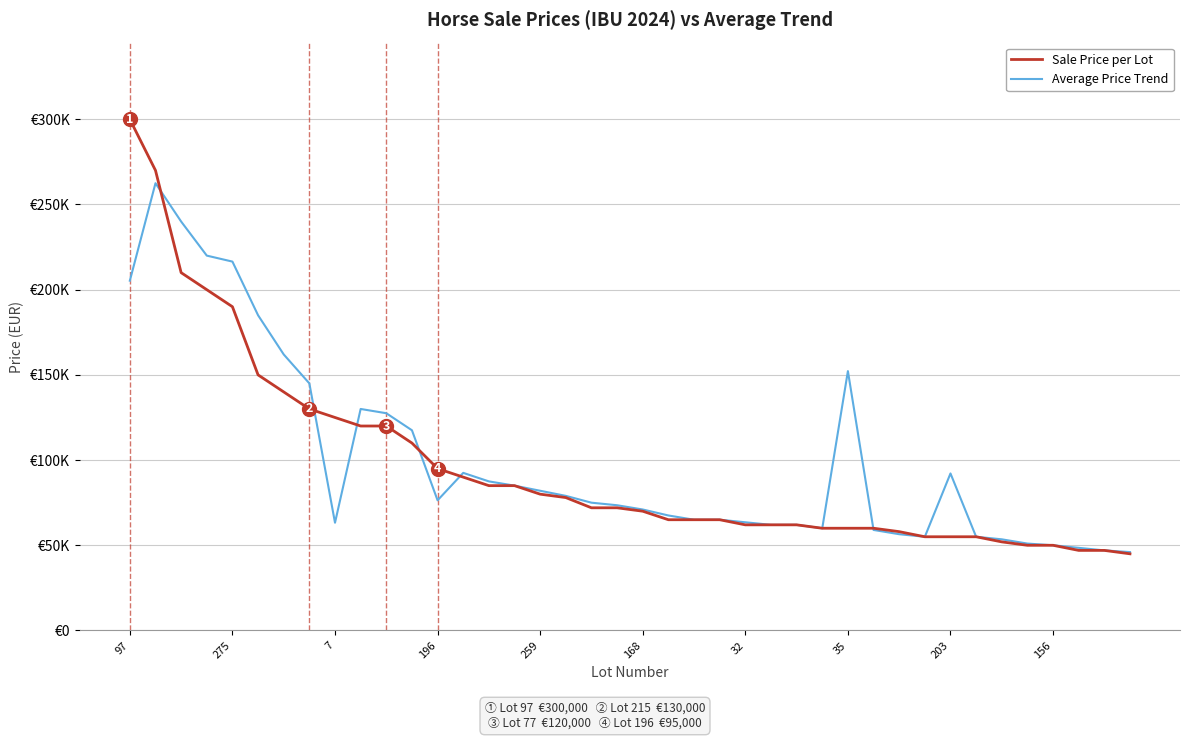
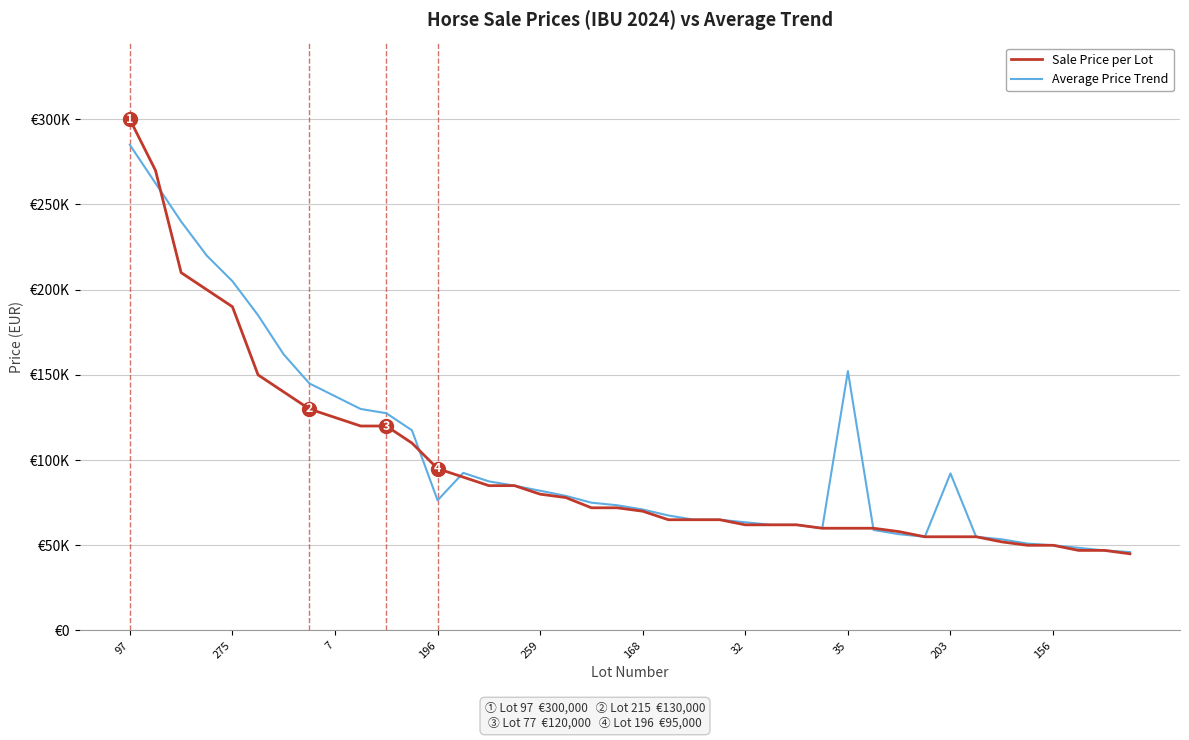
Average Price Trend, 97: €205000 -> €285000
Average Price Trend, 275: €216000 -> €205000
Average Price Trend, 7: €63000 -> €138000
